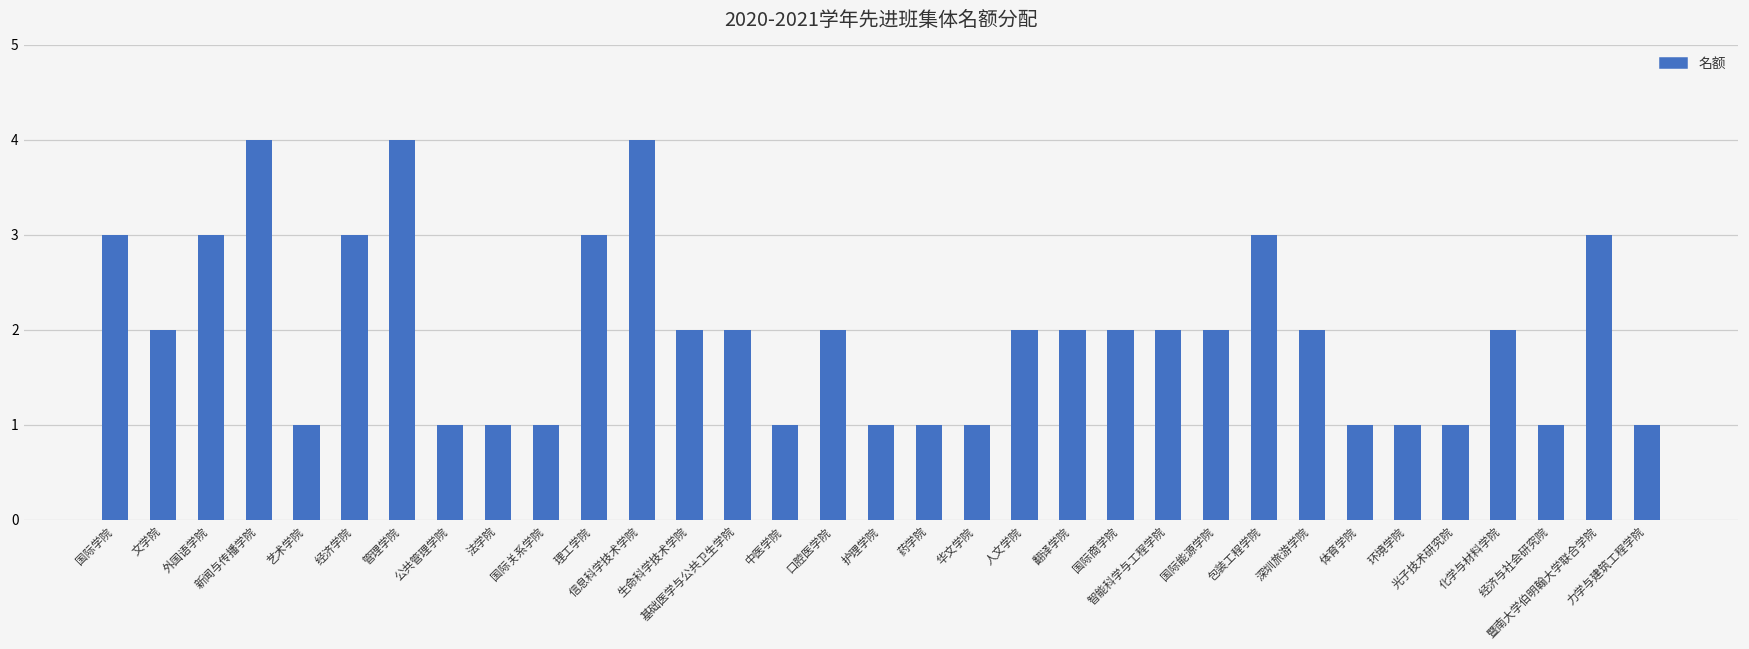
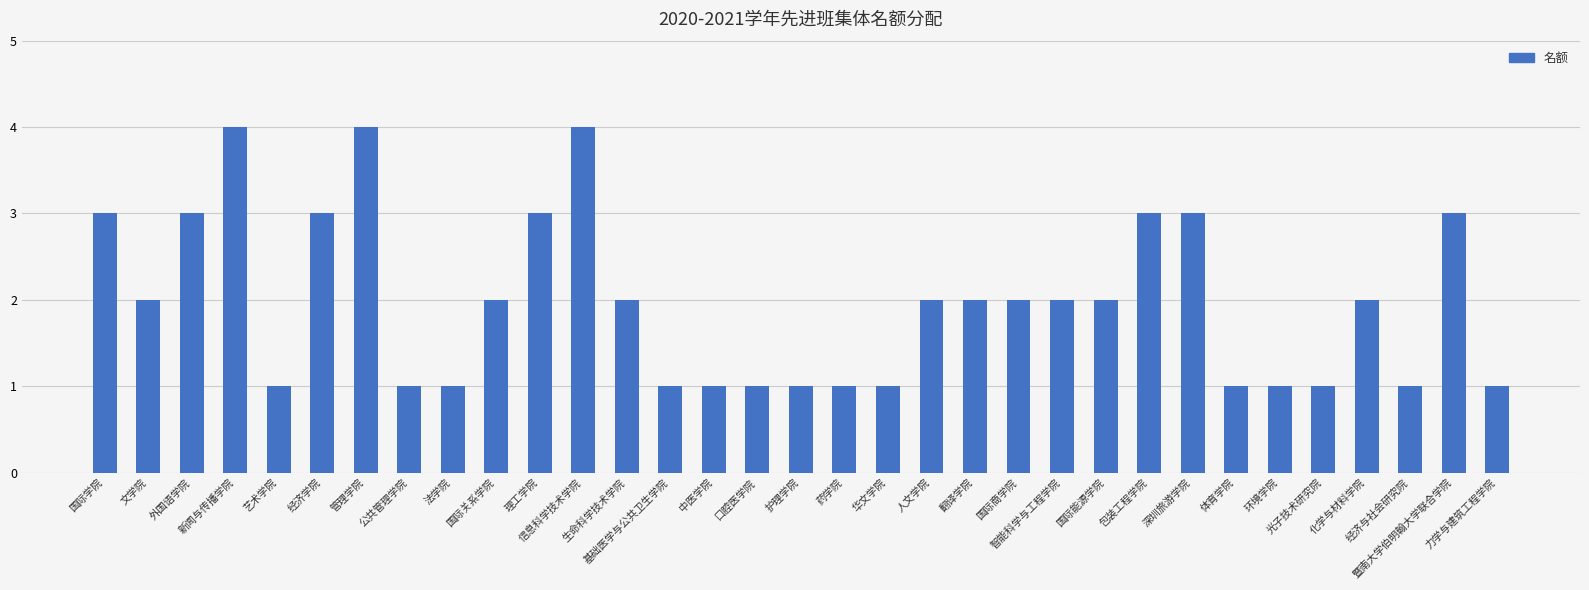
国际关系学院: 1 -> 2
基础医学与公共卫生学院: 2 -> 1
口腔医学院: 2 -> 1
深圳旅游学院: 2 -> 3
